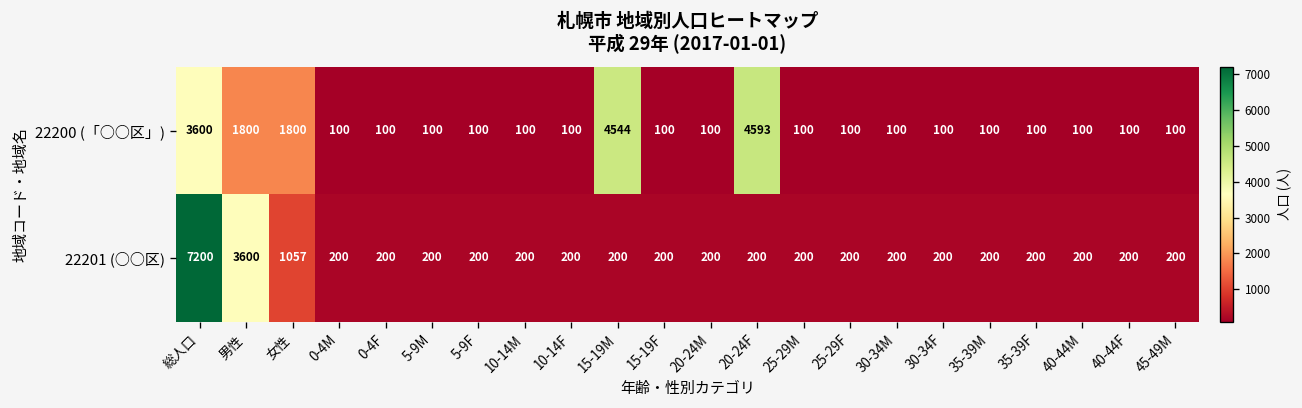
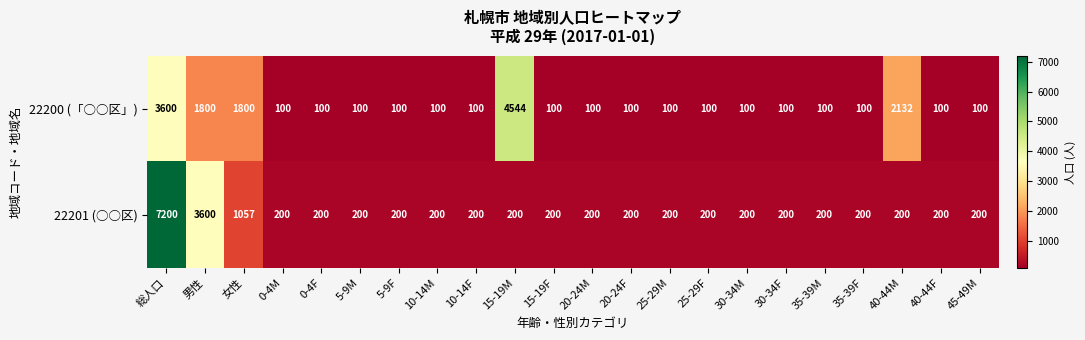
22200 (「○○区」), 20-24F: 4593 -> 100
22200 (「○○区」), 40-44M: 100 -> 2132
